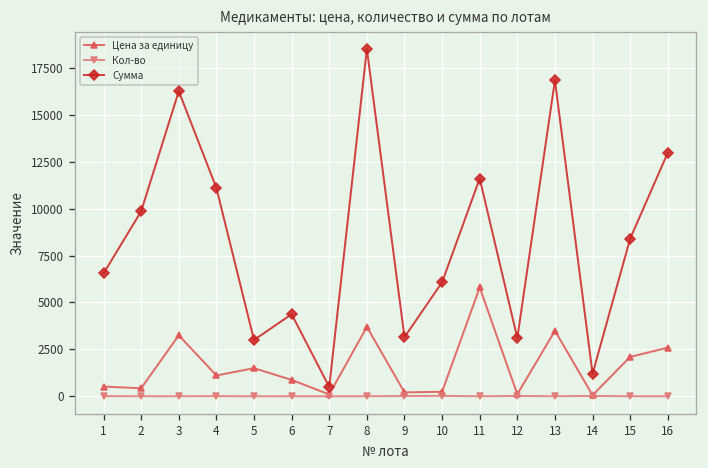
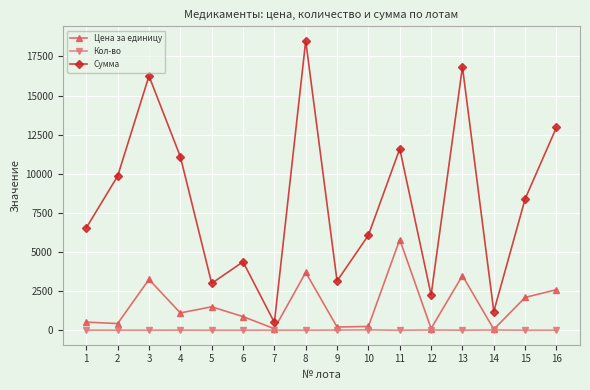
Сумма, 12: 3100 -> 2300
